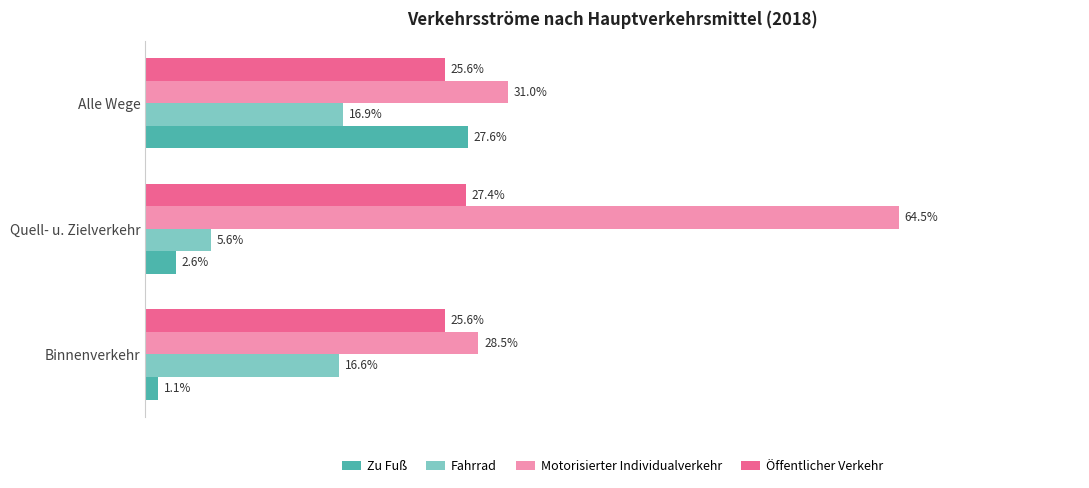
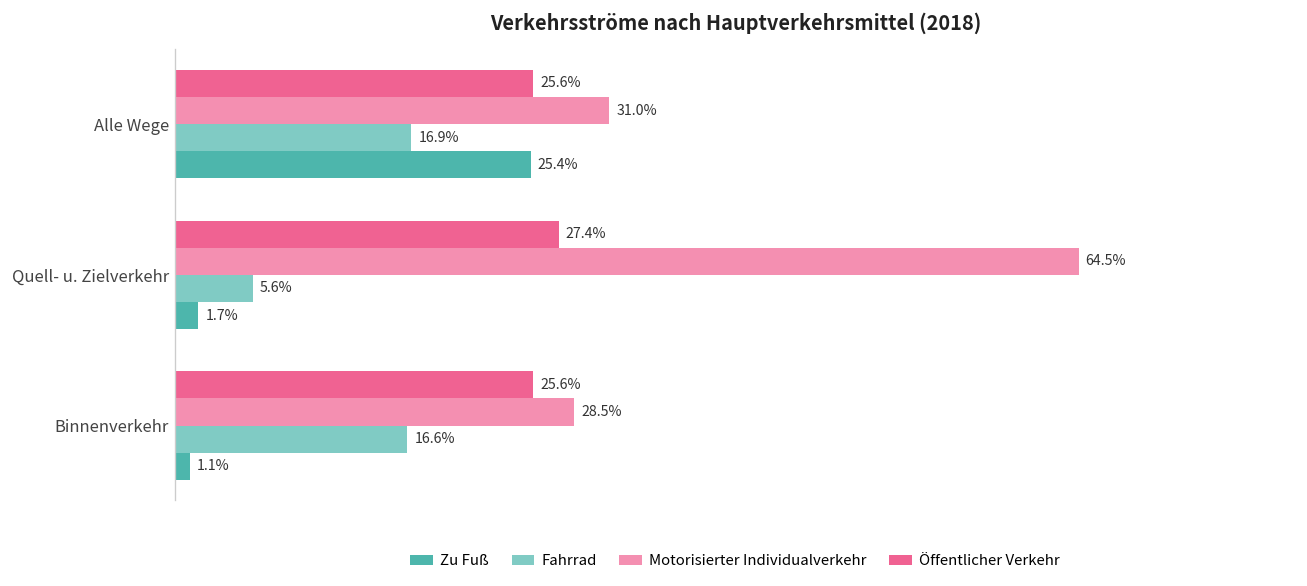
Zu Fuß, Alle Wege: 27.6% -> 25.4%
Zu Fuß, Quell- u. Zielverkehr: 2.6% -> 1.7%
